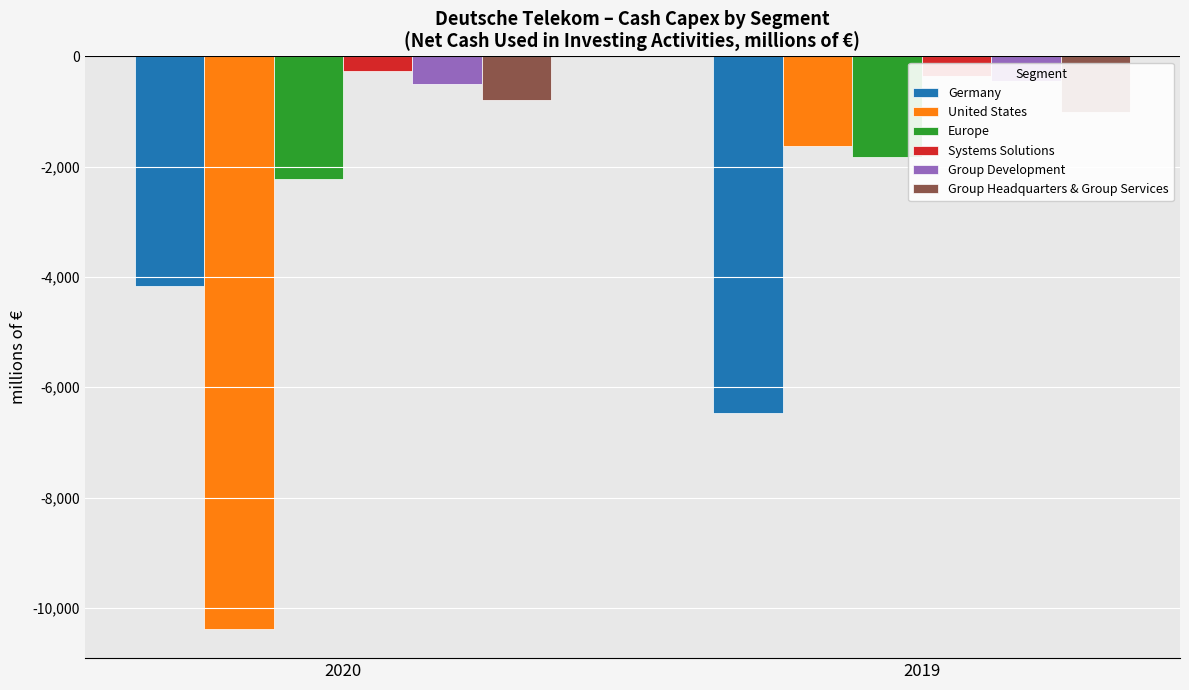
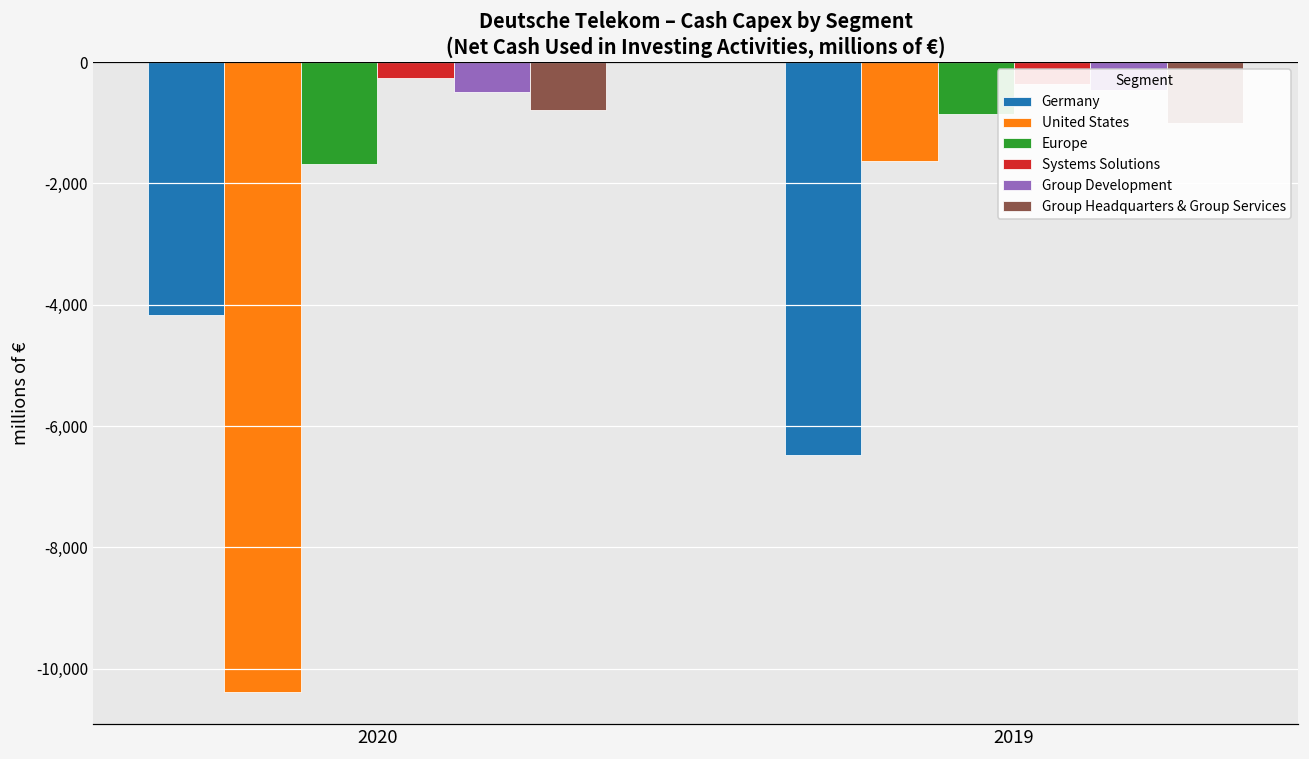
Europe, 2020: -2,200 -> -1,700
Europe, 2019: -1,800 -> -900
